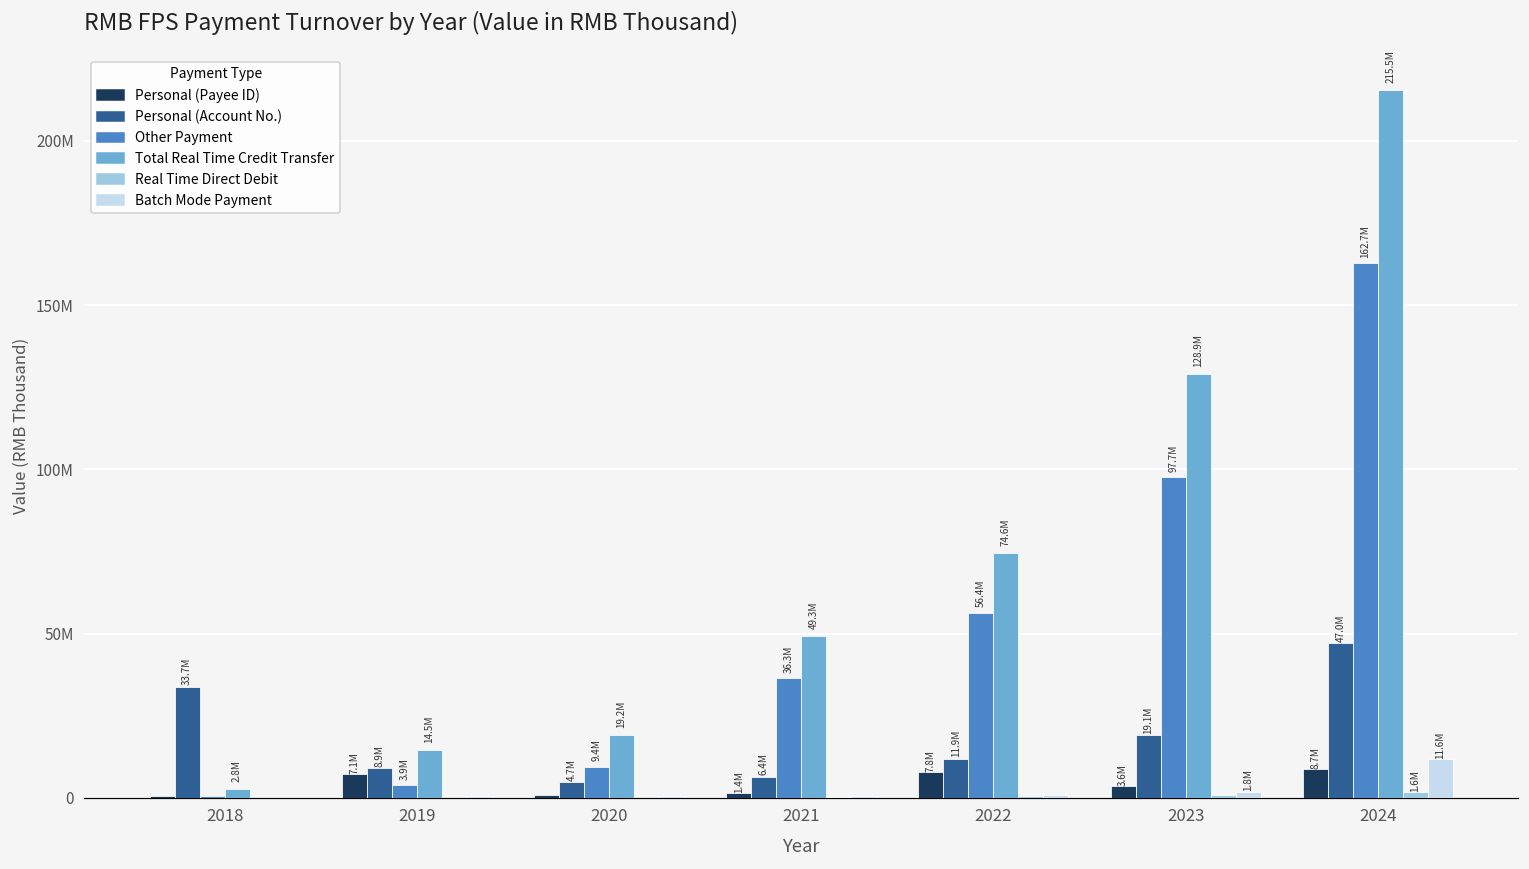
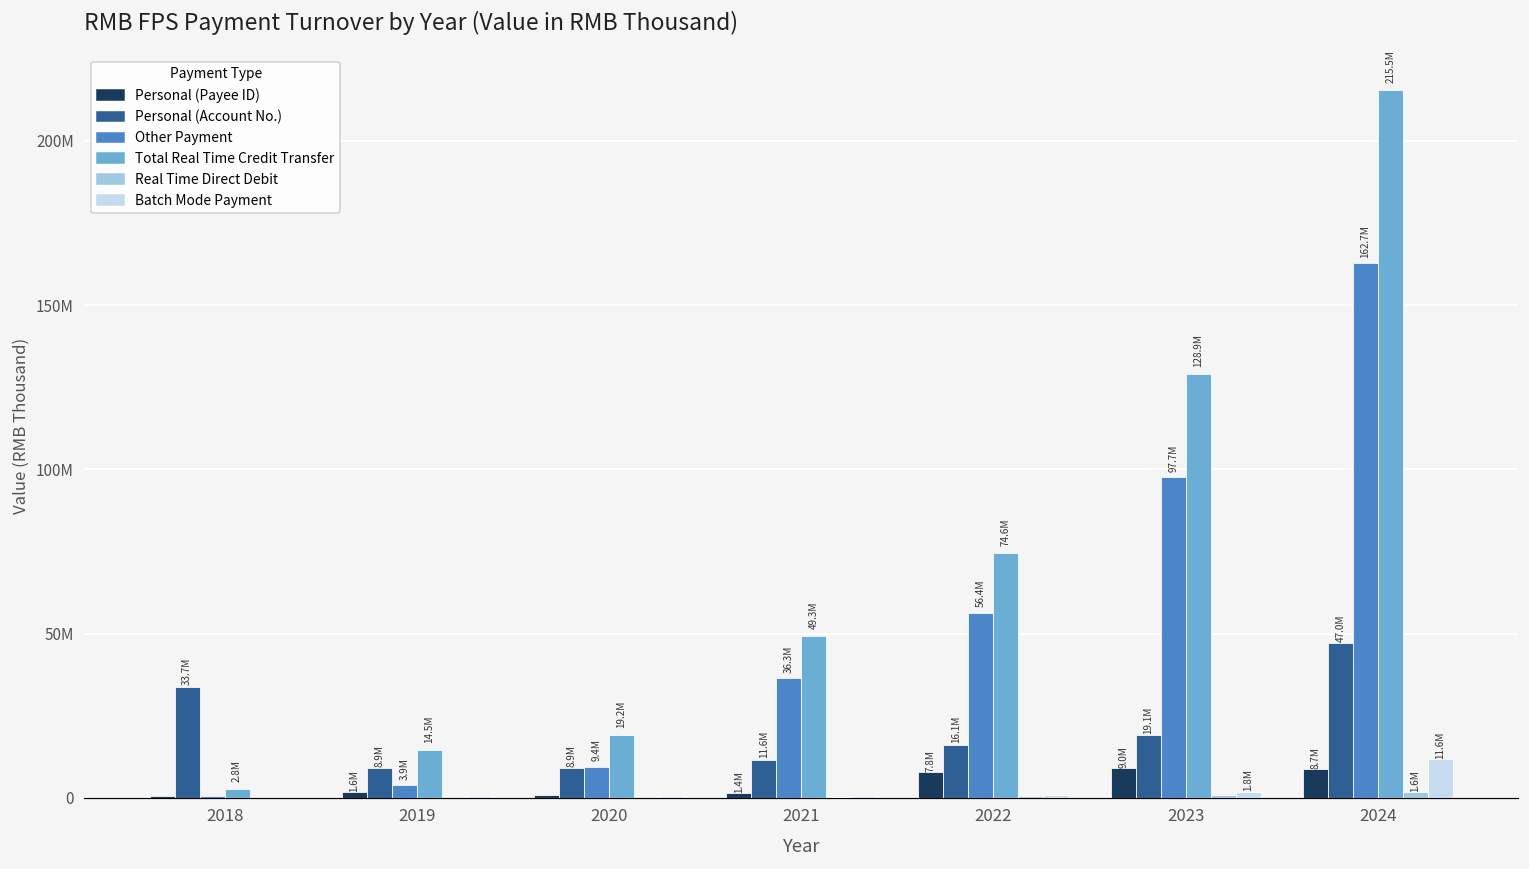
Personal (Payee ID), 2019: 7.1M -> 1.6M
Personal (Account No.), 2020: 4.7M -> 8.9M
Personal (Account No.), 2021: 6.4M -> 11.6M
Personal (Account No.), 2022: 11.9M -> 16.1M
Personal (Payee ID), 2023: 3.6M -> 9.0M
